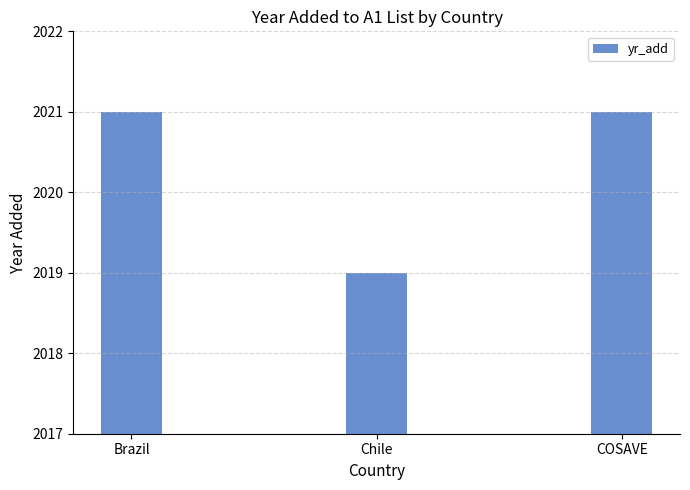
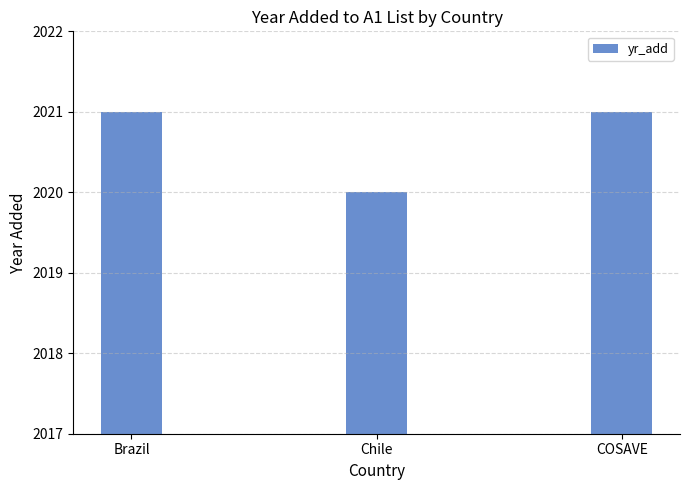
Chile: 2019 -> 2020
